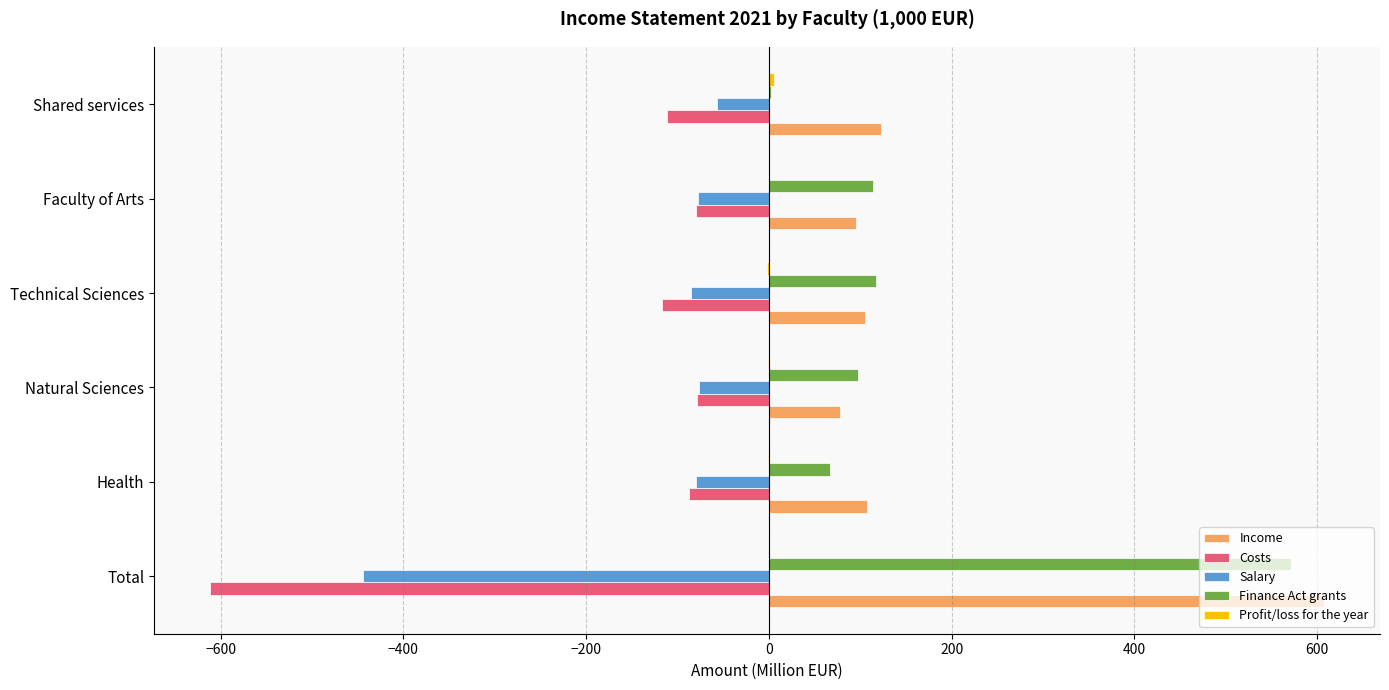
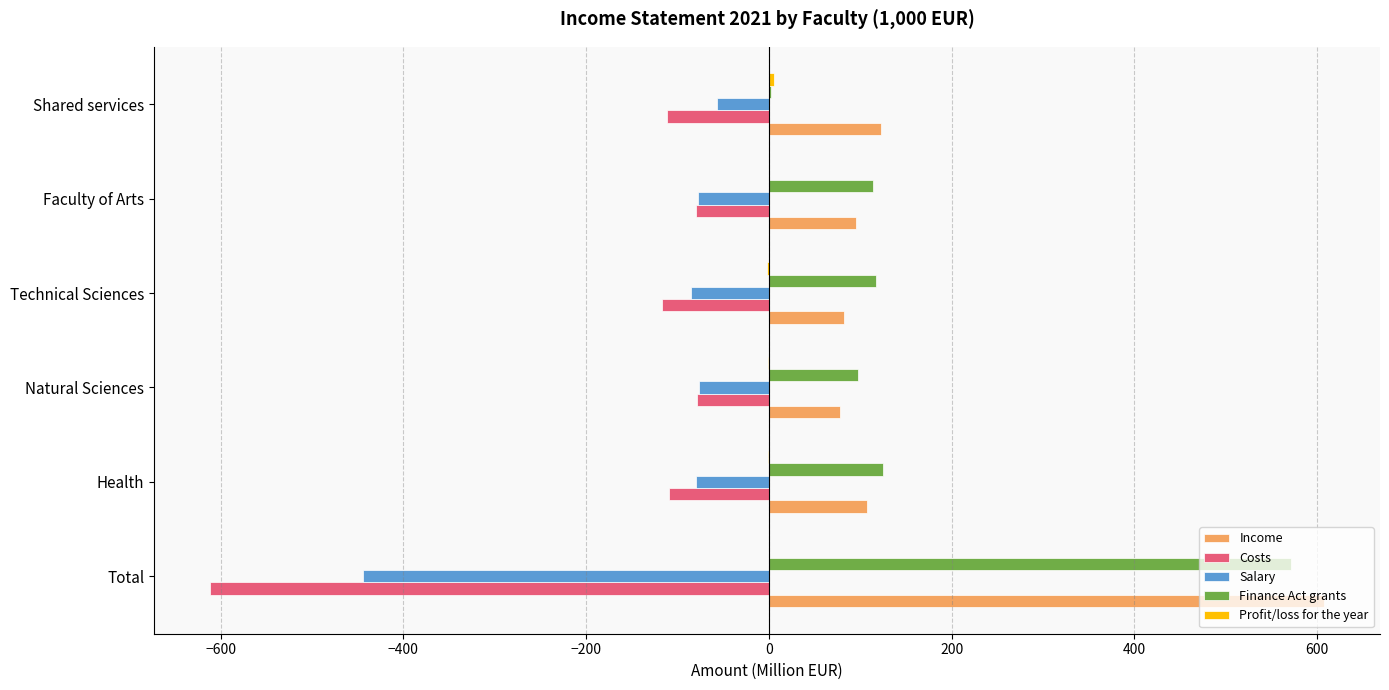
Income, Technical Sciences: 110 -> 80
Finance Act grants, Health: 70 -> 120
Costs, Health: -90 -> -110
